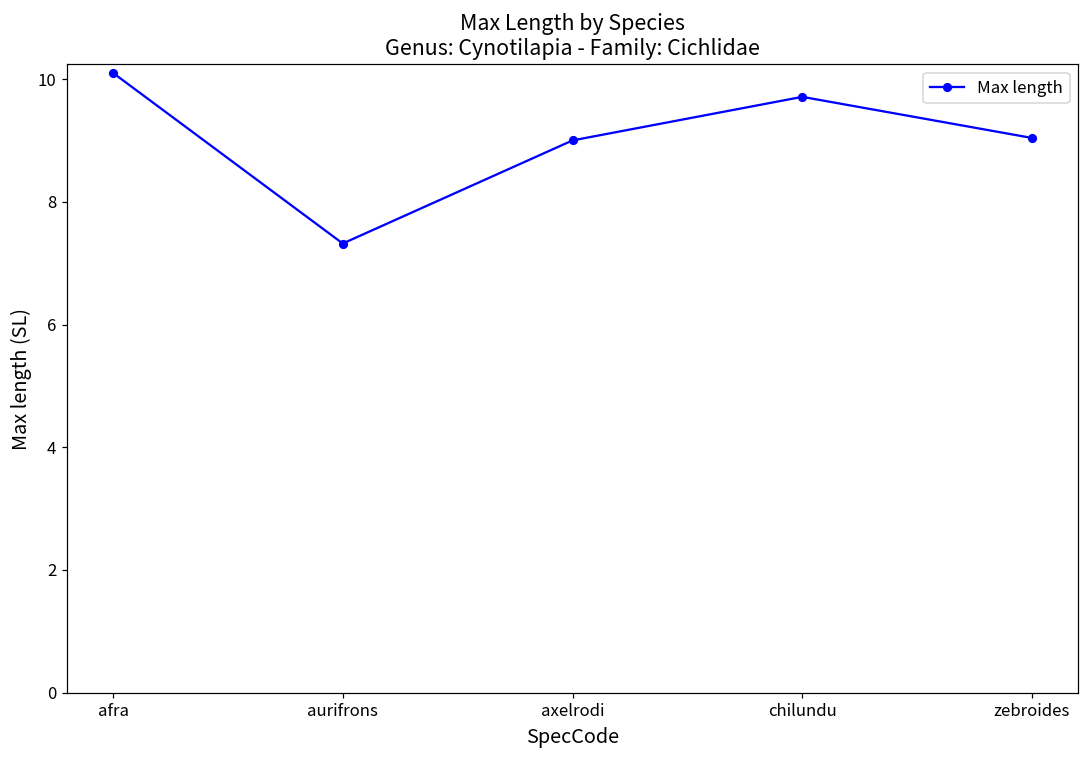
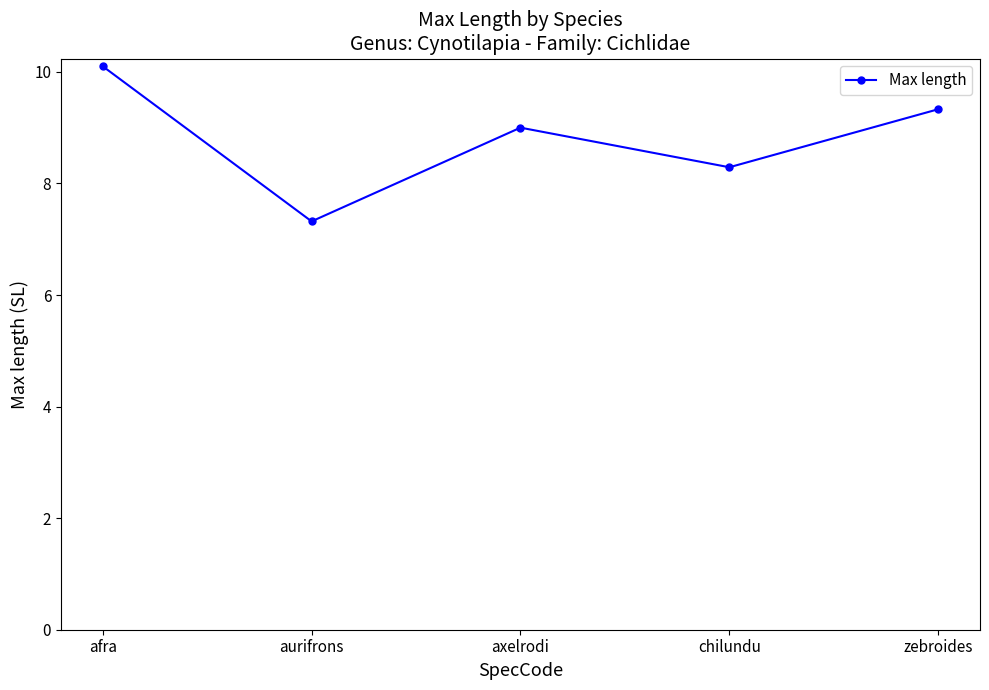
chilundu: 9.7 -> 8.3
zebroides: 9.0 -> 9.3
